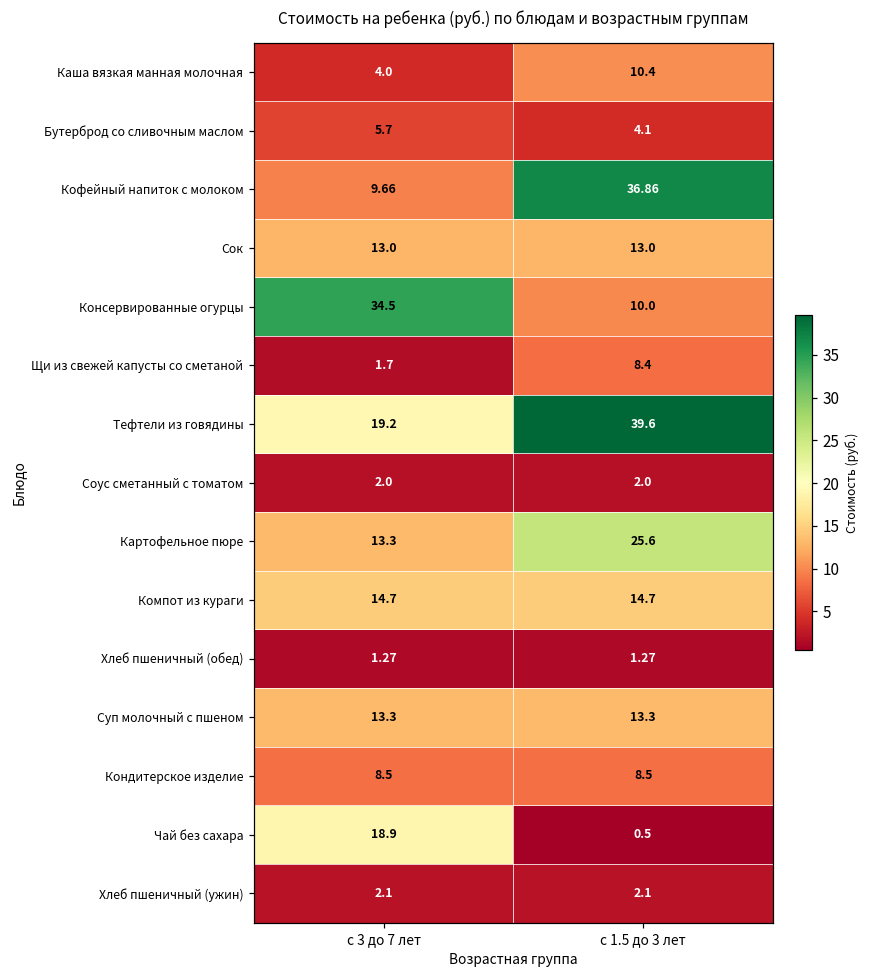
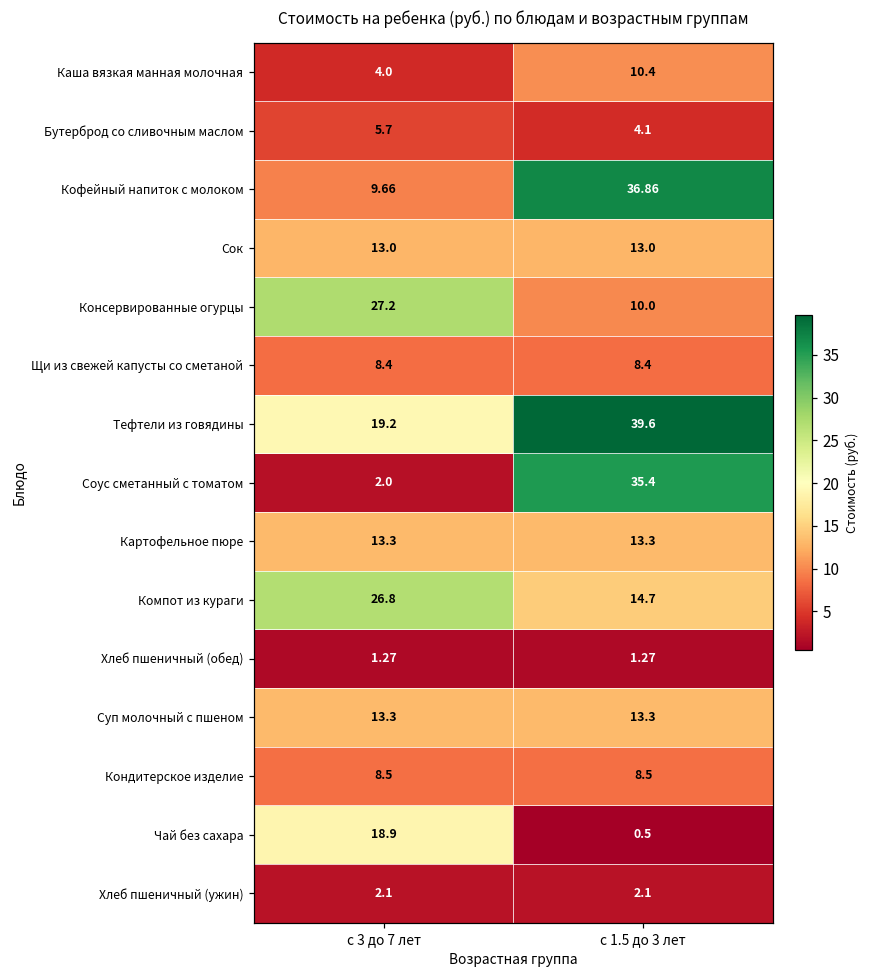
Консервированные огурцы, с 3 до 7 лет: 34.5 -> 27.2
Щи из свежей капусты со сметаной, с 3 до 7 лет: 1.7 -> 8.4
Соус сметанный с томатом, с 1.5 до 3 лет: 2.0 -> 35.4
Картофельное пюре, с 1.5 до 3 лет: 25.6 -> 13.3
Компот из кураги, с 3 до 7 лет: 14.7 -> 26.8
